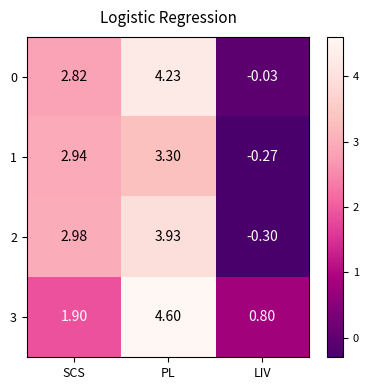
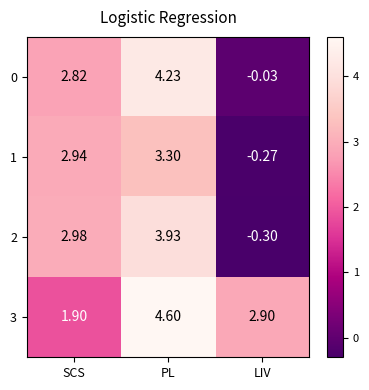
3, LIV: 0.80 -> 2.90
